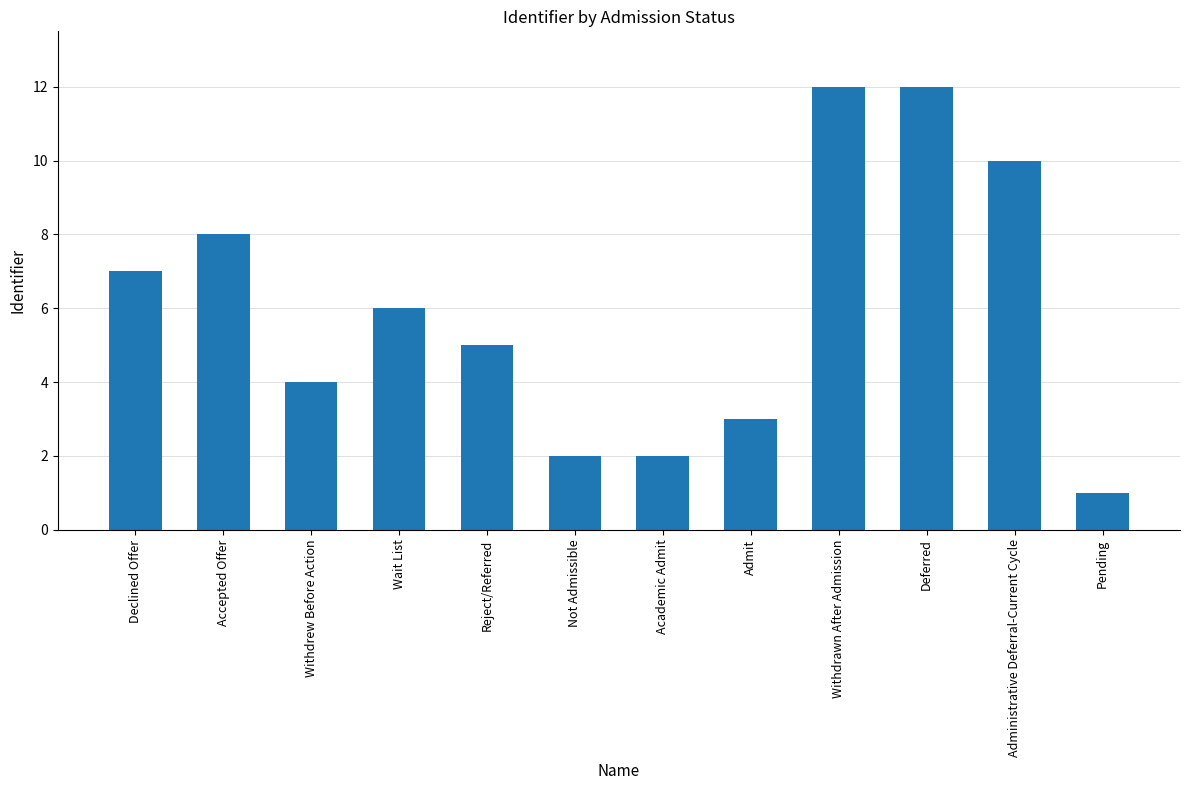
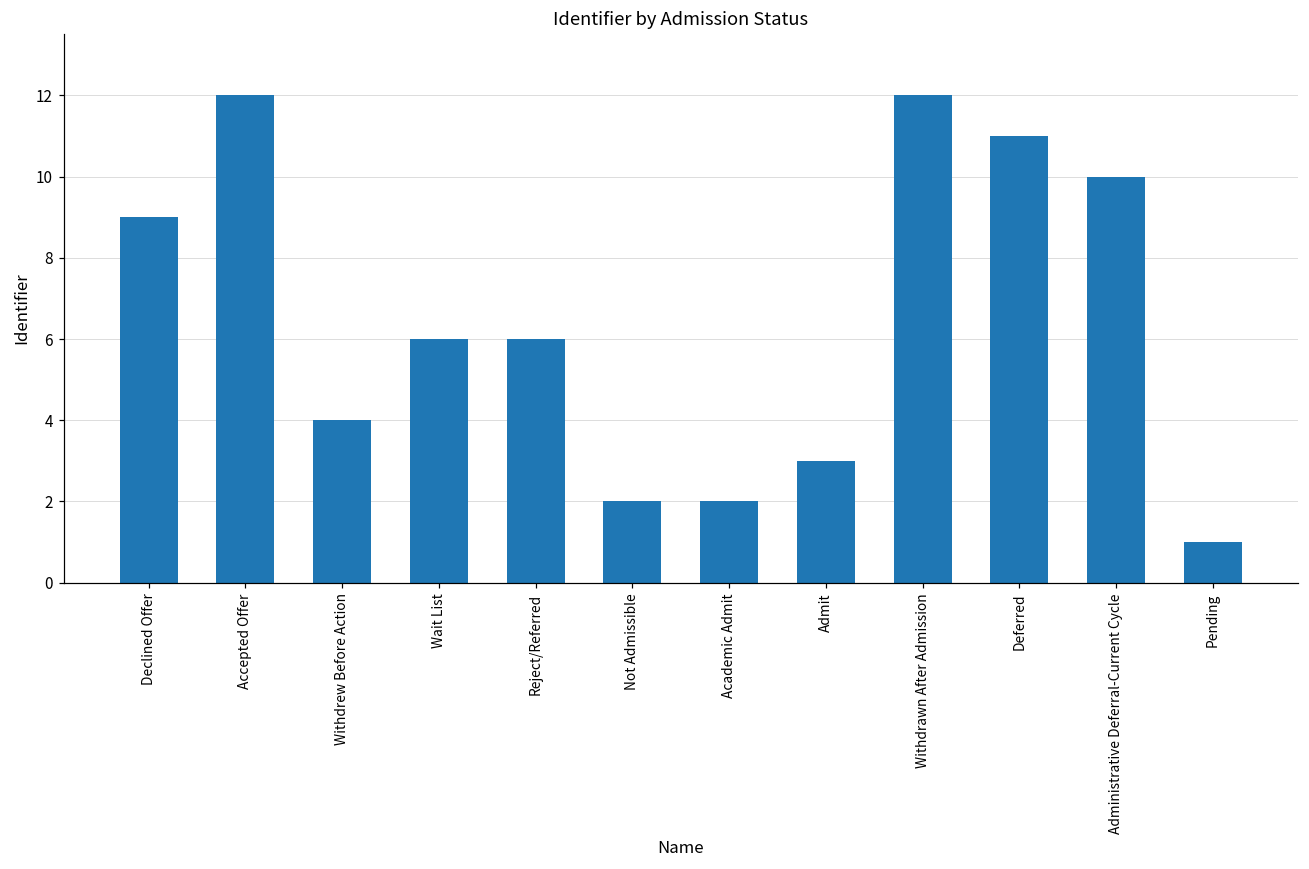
Declined Offer: 7 -> 9
Accepted Offer: 8 -> 12
Reject/Referred: 5 -> 6
Deferred: 12 -> 11
